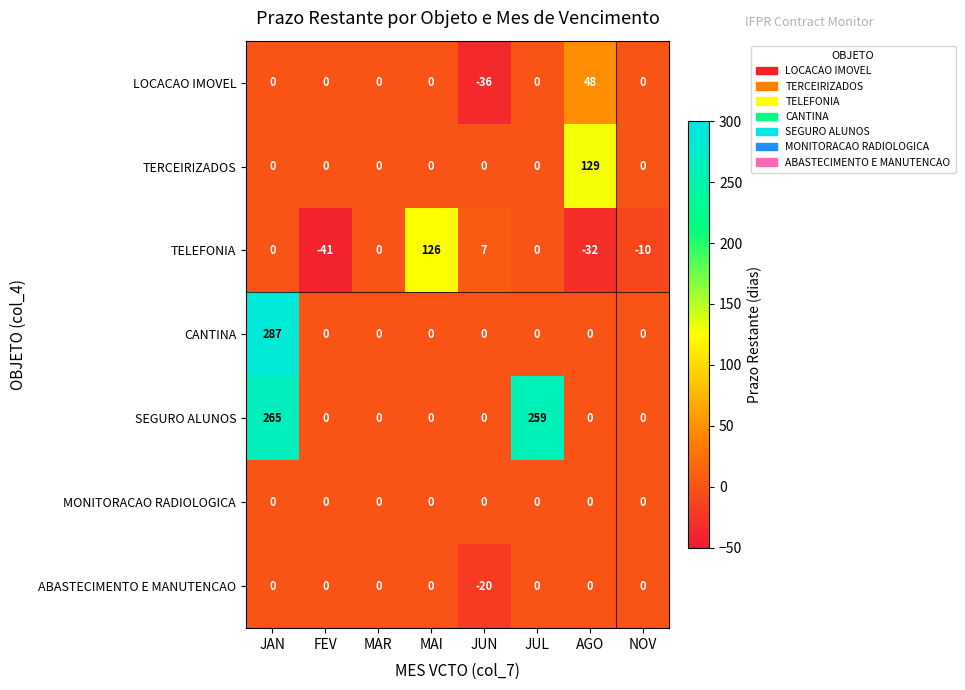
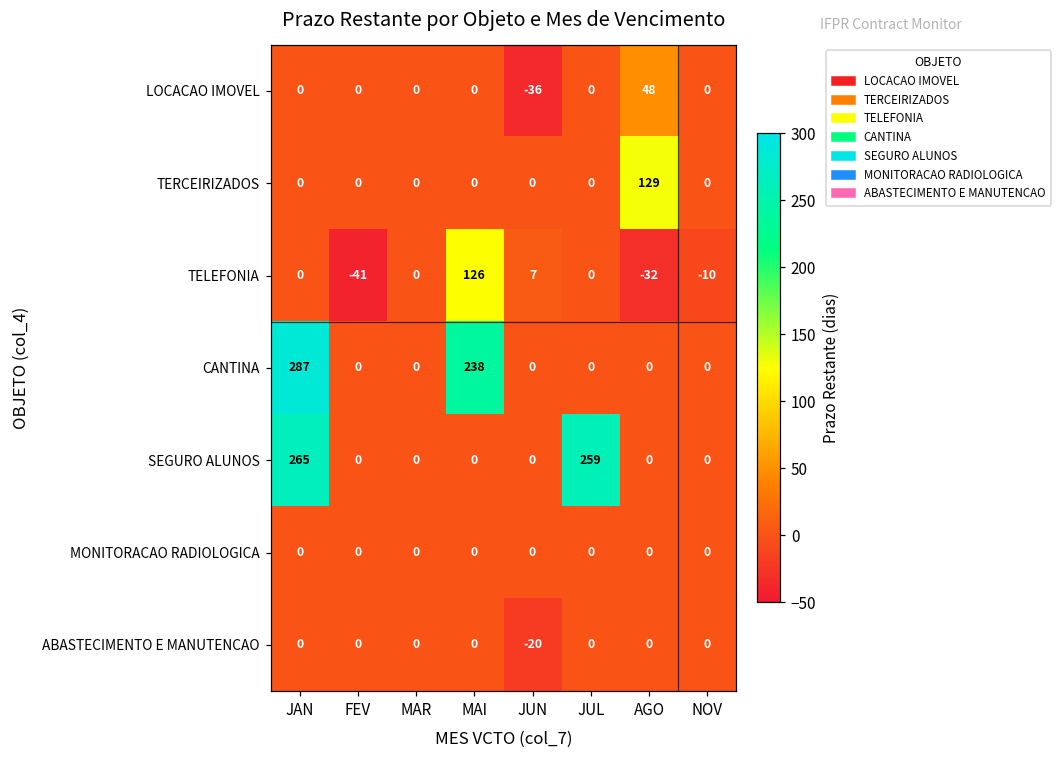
CANTINA, MAI: 0 -> 238
